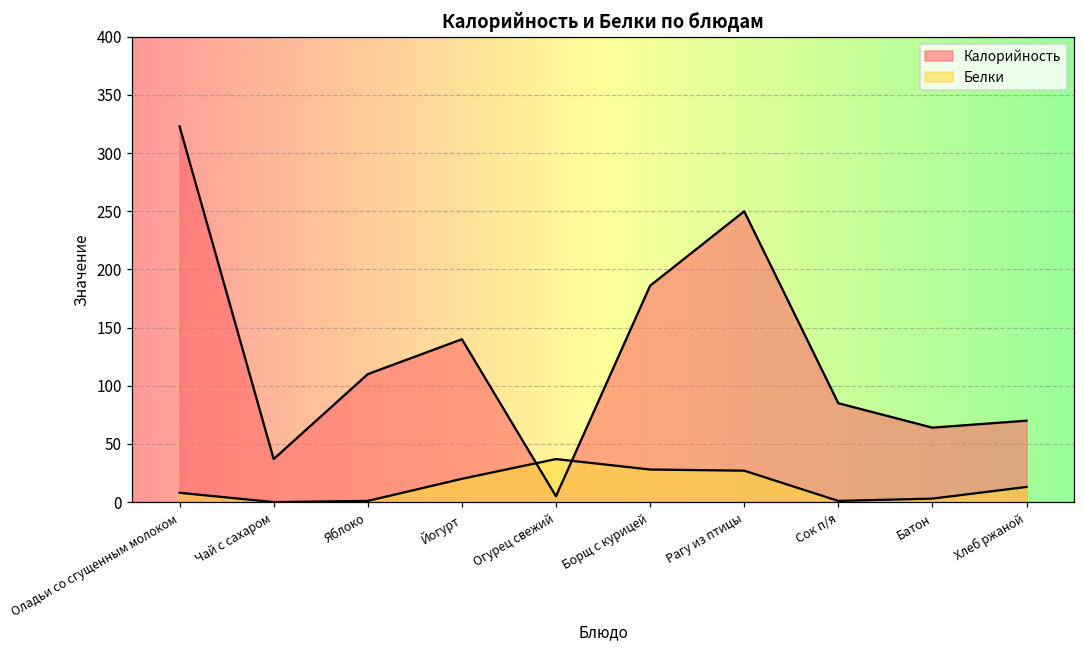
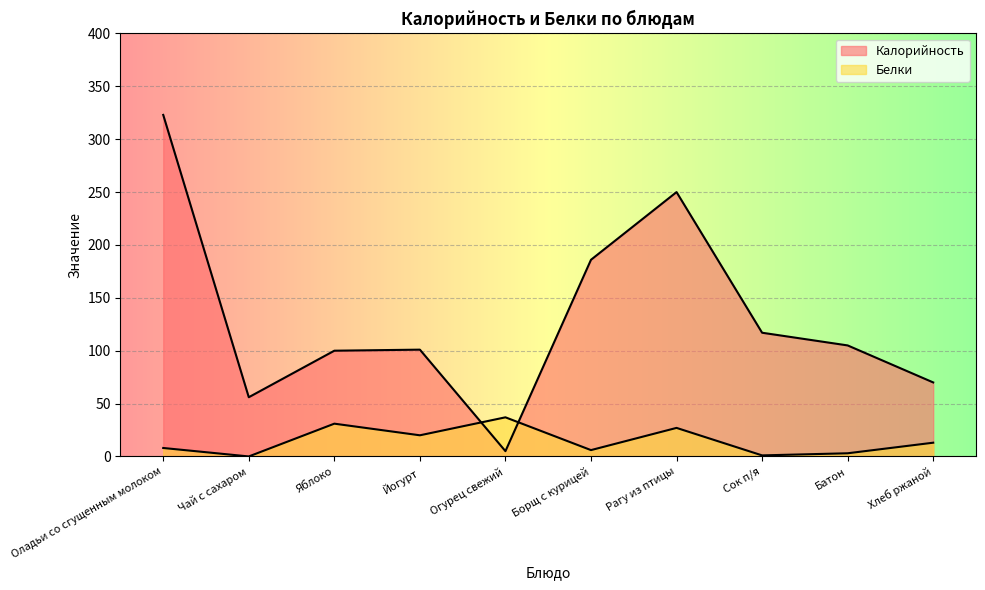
Калорийность, Чай с сахаром: 37 -> 56
Калорийность, Яблоко: 110 -> 100
Белки, Яблоко: 1 -> 31
Калорийность, Йогурт: 140 -> 101
Белки, Борщ с курицей: 28 -> 6
Калорийность, Сок п/я: 85 -> 117
Калорийность, Батон: 64 -> 105
